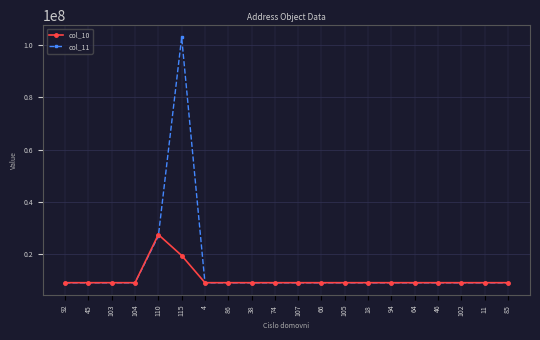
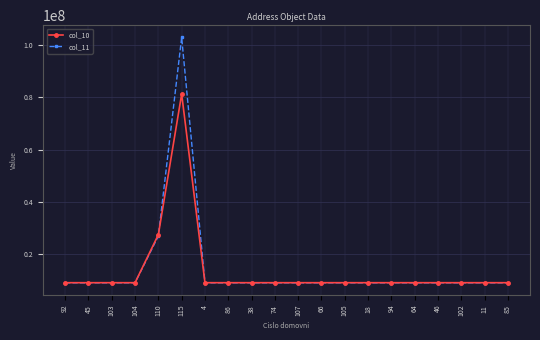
col_10, 115: 19000000 -> 81000000
